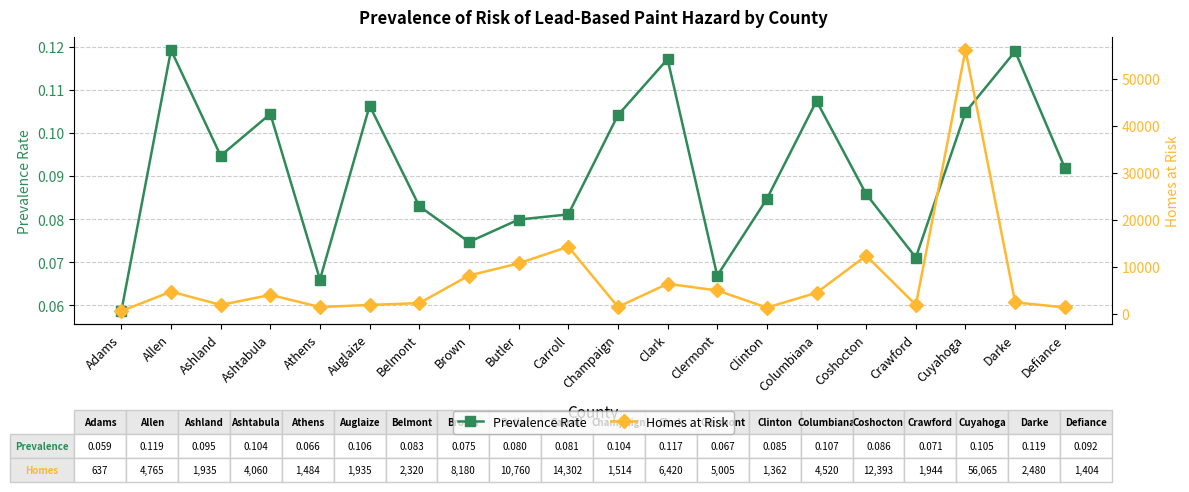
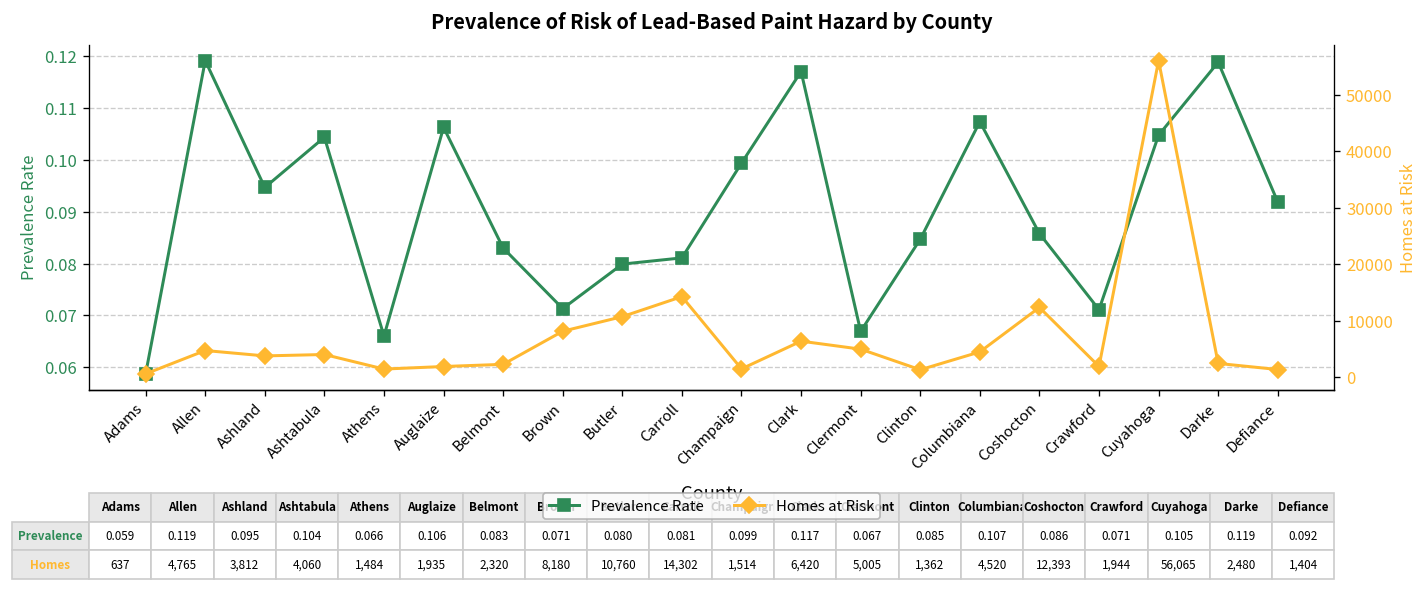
Prevalence Rate, Brown: 0.075 -> 0.071
Prevalence Rate, Champaign: 0.104 -> 0.099
Homes at Risk, Ashland: 1,935 -> 3,812
